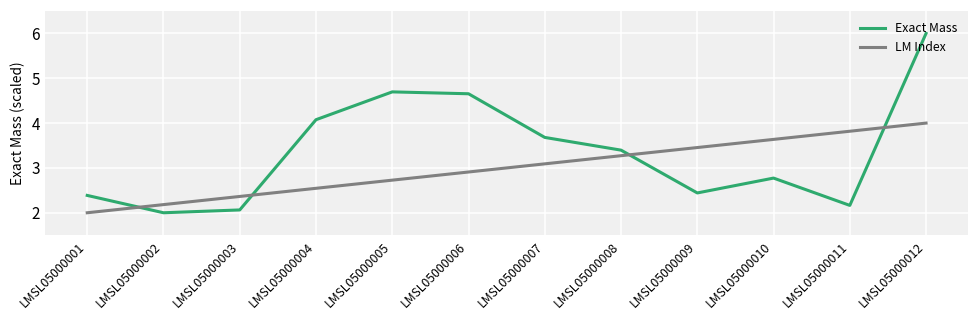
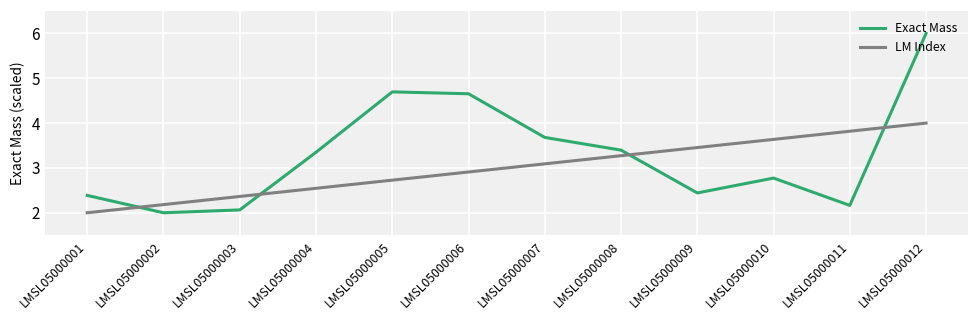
Exact Mass, LMSL05000004: 4.1 -> 3.3
